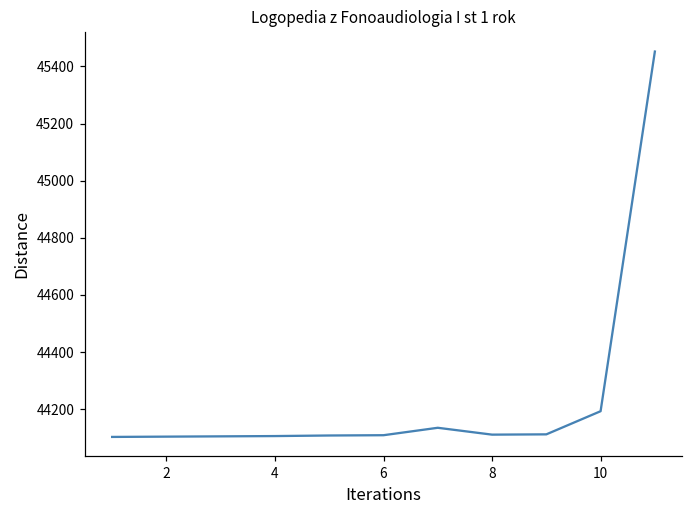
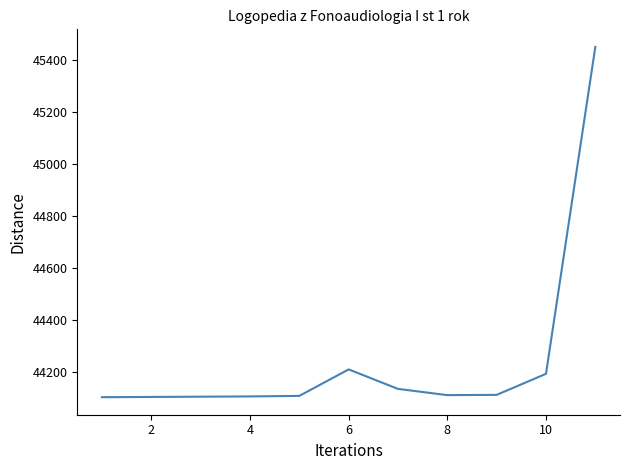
6: 44110 -> 44210
